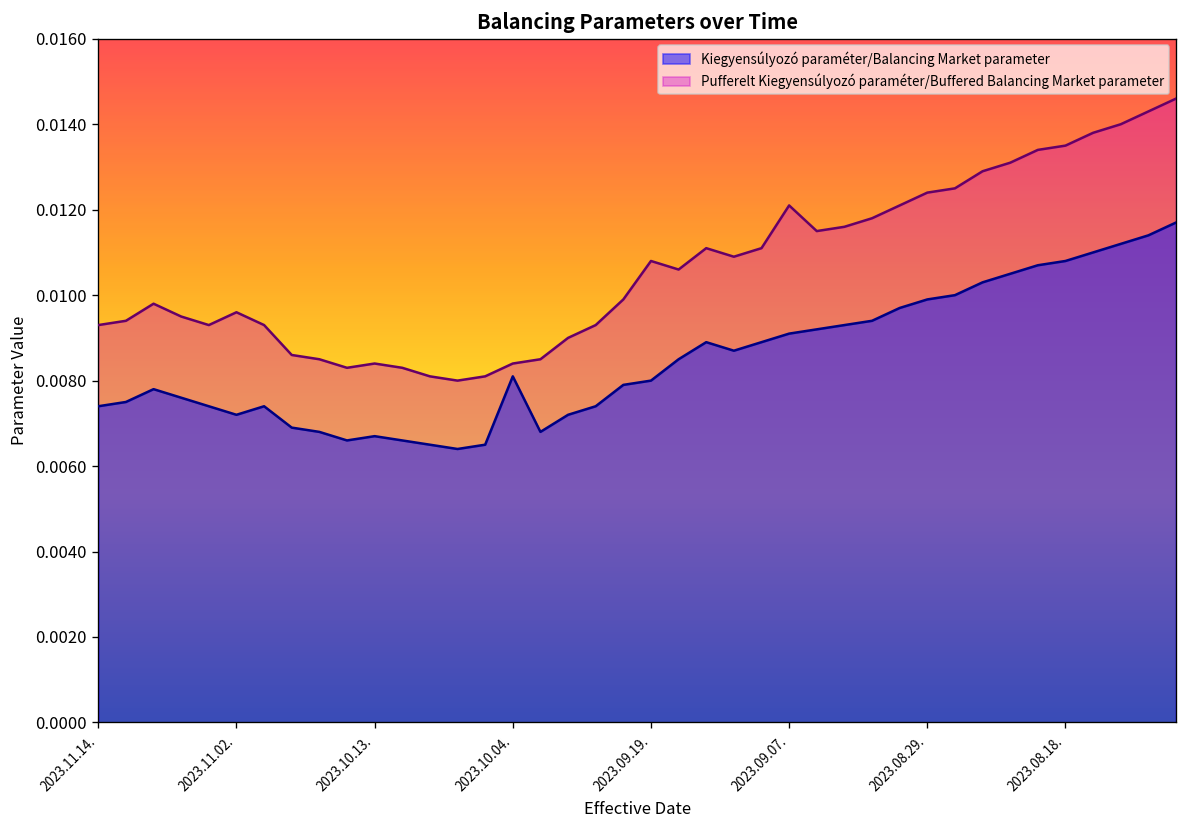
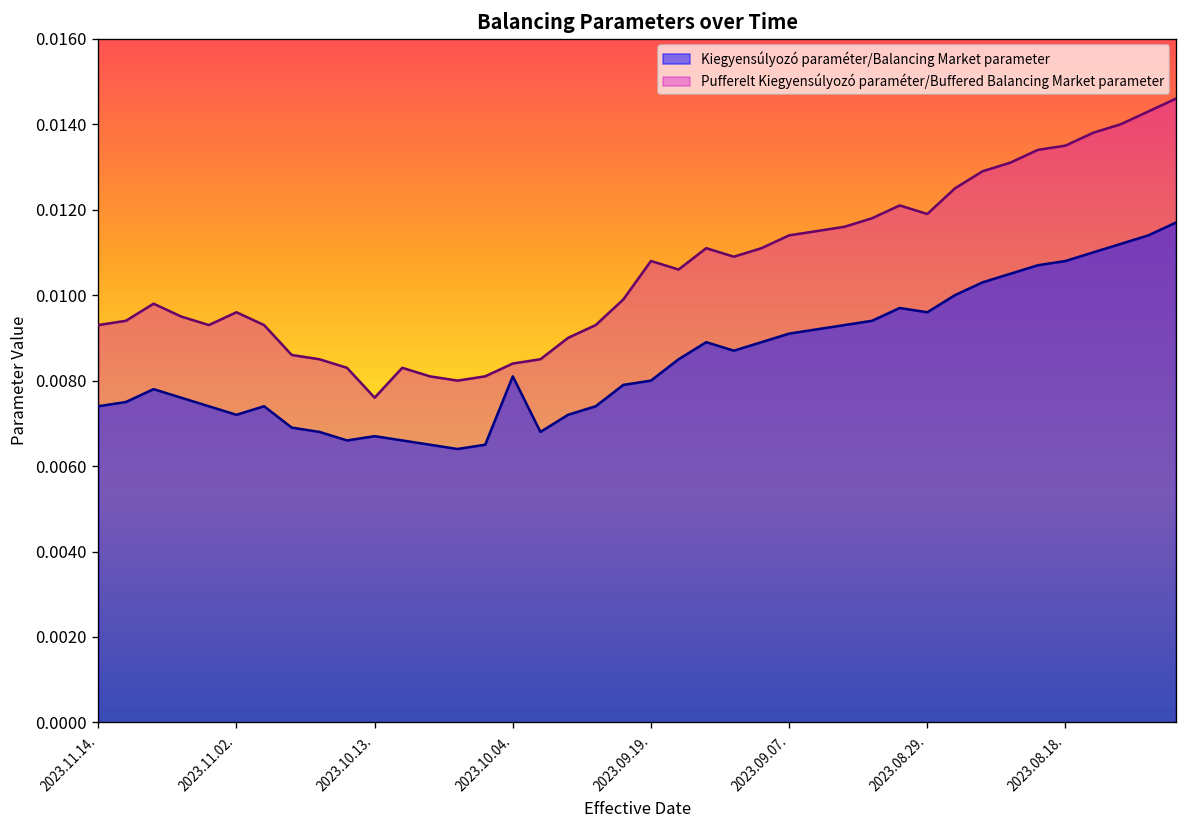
Pufferelt Kiegyensúlyozó paraméter/Buffered Balancing Market parameter, 2023.10.13.: 0.0084 -> 0.0076
Pufferelt Kiegyensúlyozó paraméter/Buffered Balancing Market parameter, 2023.09.07.: 0.0121 -> 0.0114
Kiegyensúlyozó paraméter/Balancing Market parameter, 2023.08.29.: 0.0099 -> 0.0096
Pufferelt Kiegyensúlyozó paraméter/Buffered Balancing Market parameter, 2023.08.29.: 0.0124 -> 0.0119
